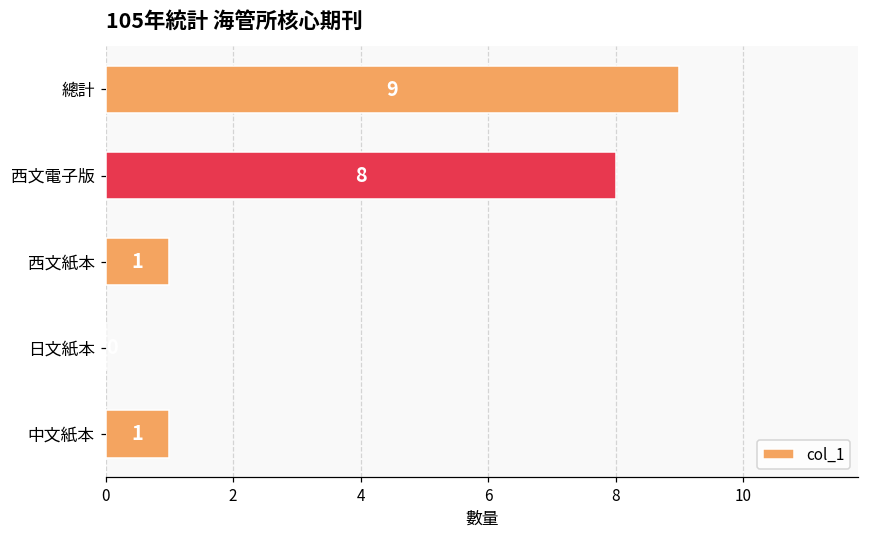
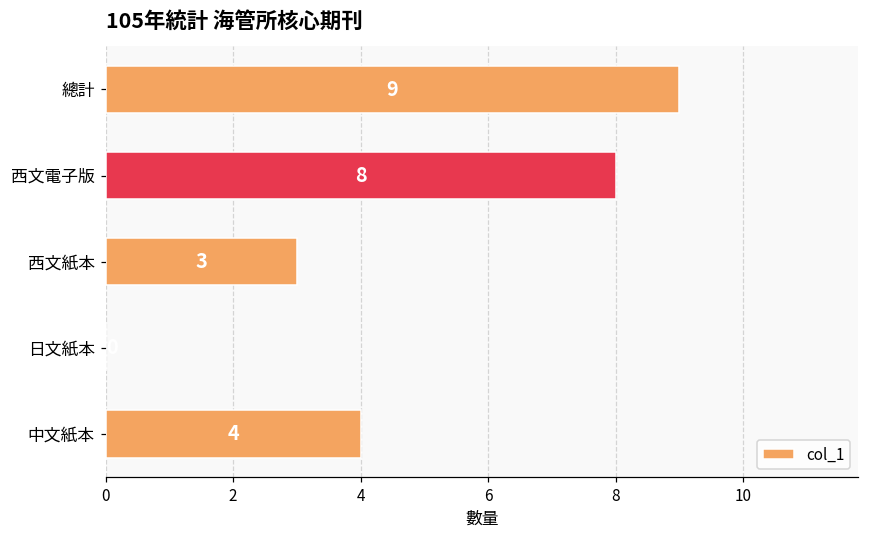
西文紙本: 1 -> 3
中文紙本: 1 -> 4
